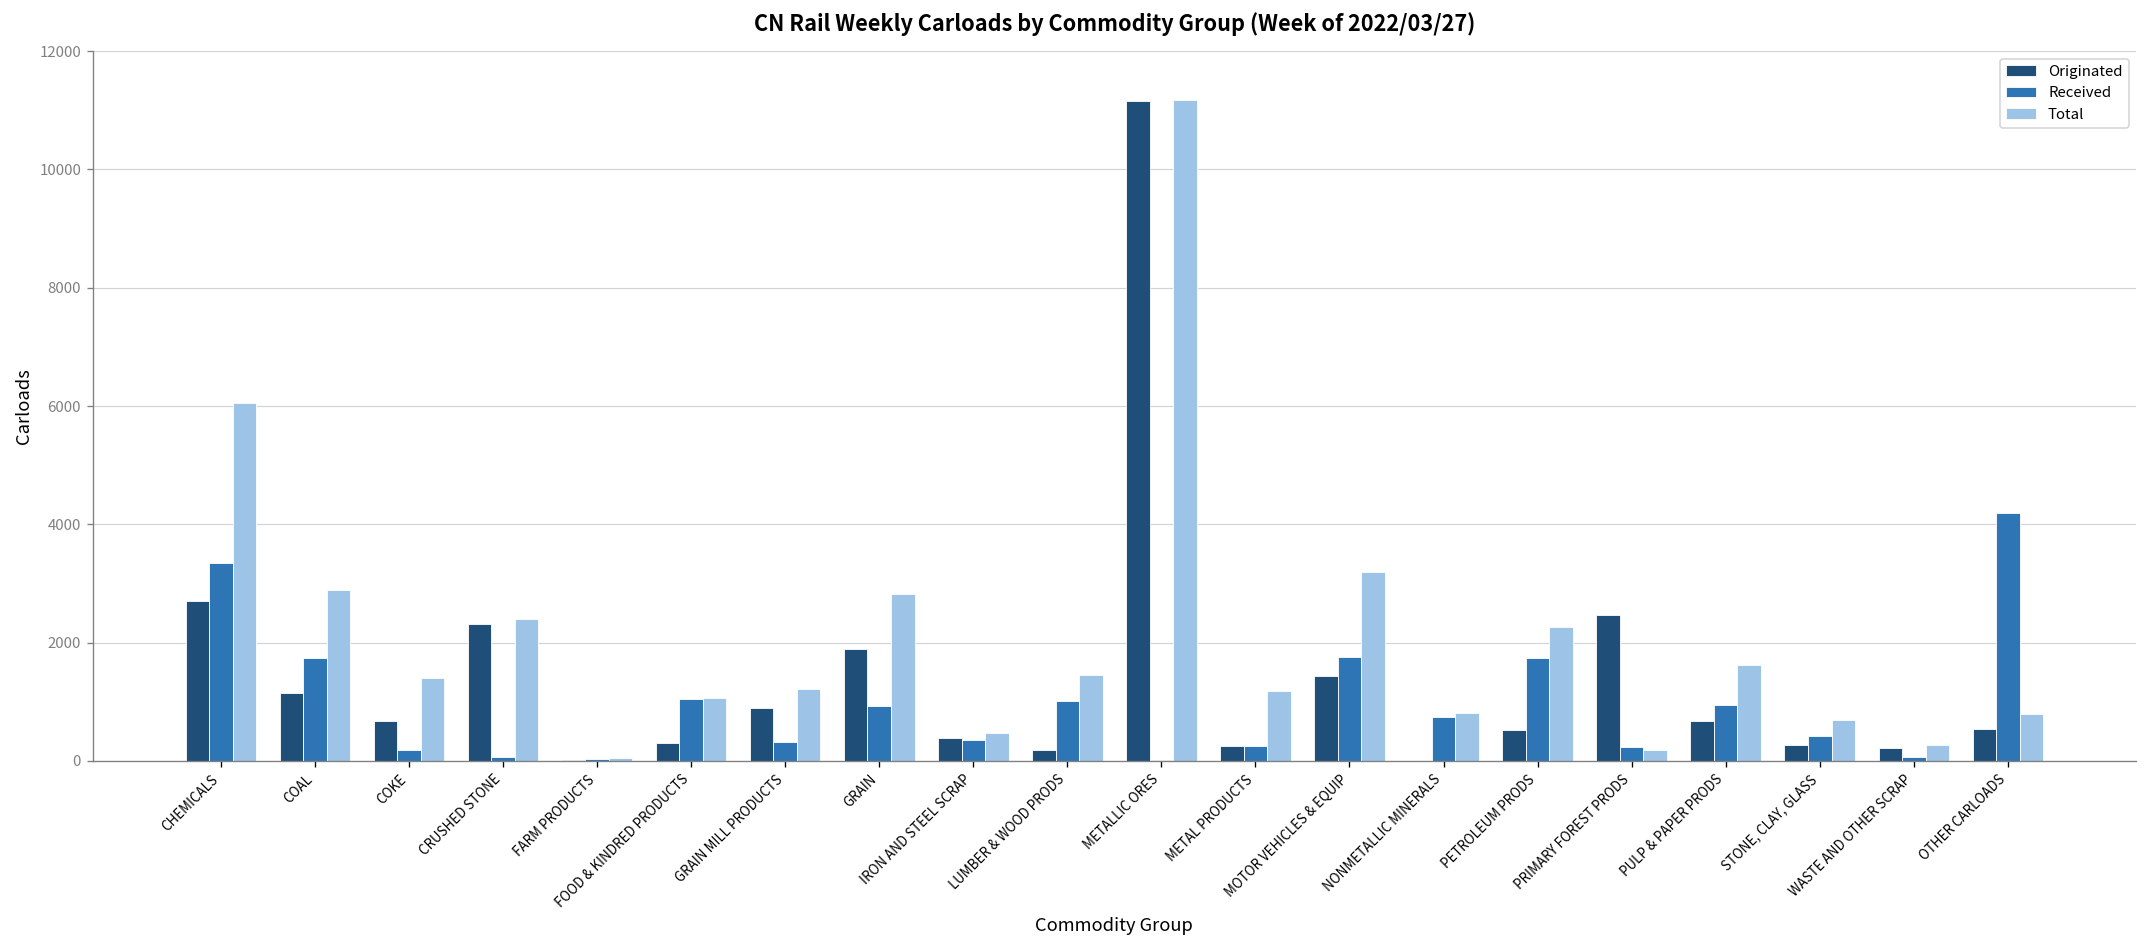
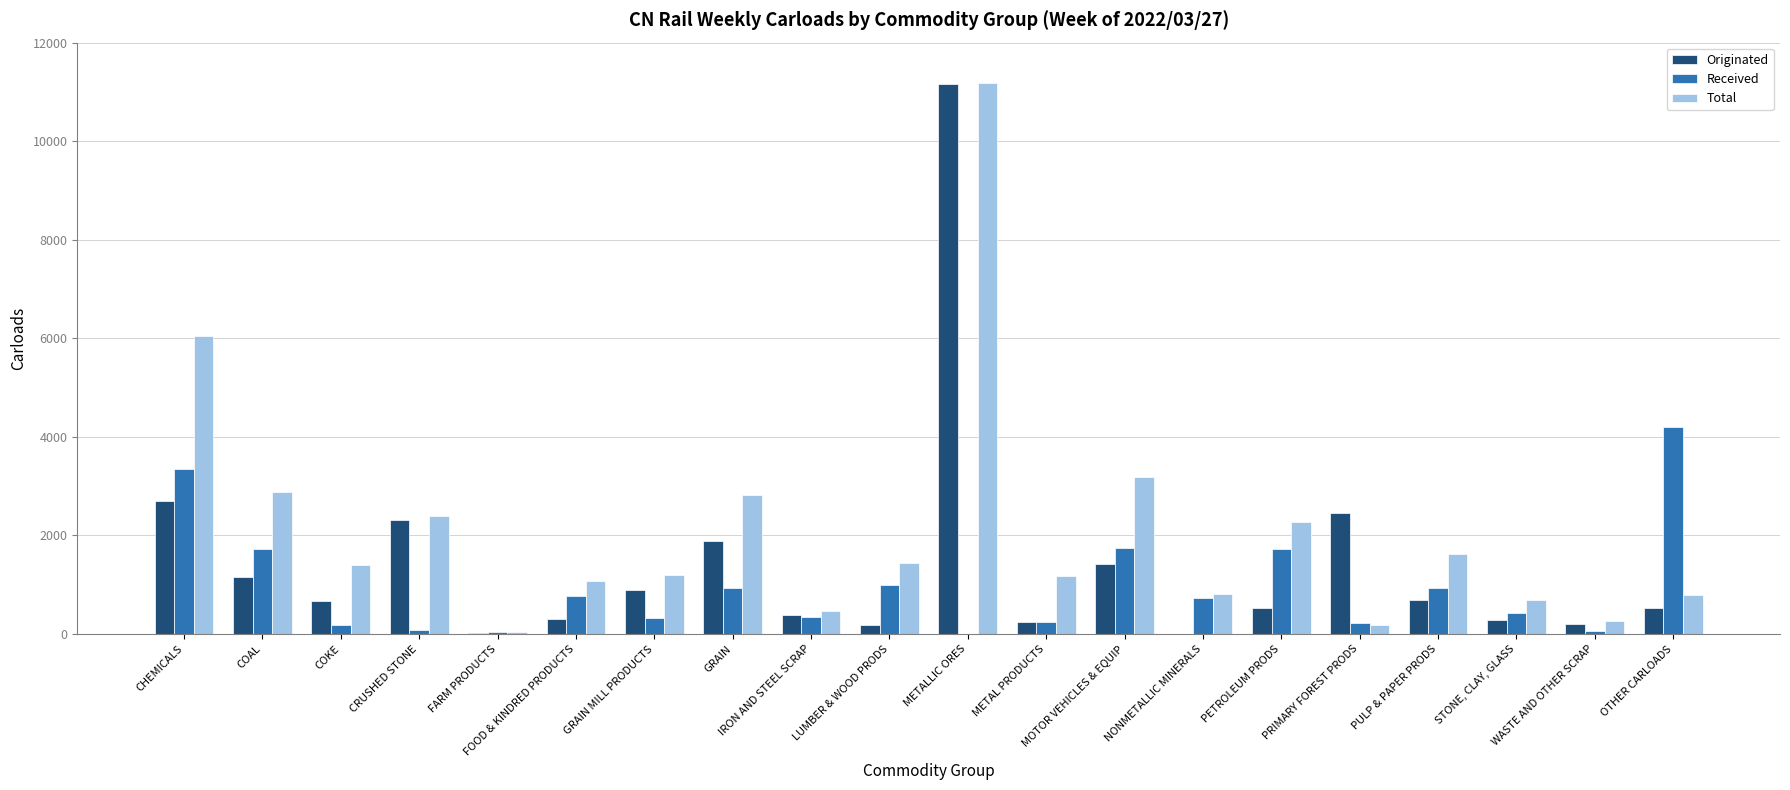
Received, FOOD & KINDRED PRODUCTS: 1100 -> 800
